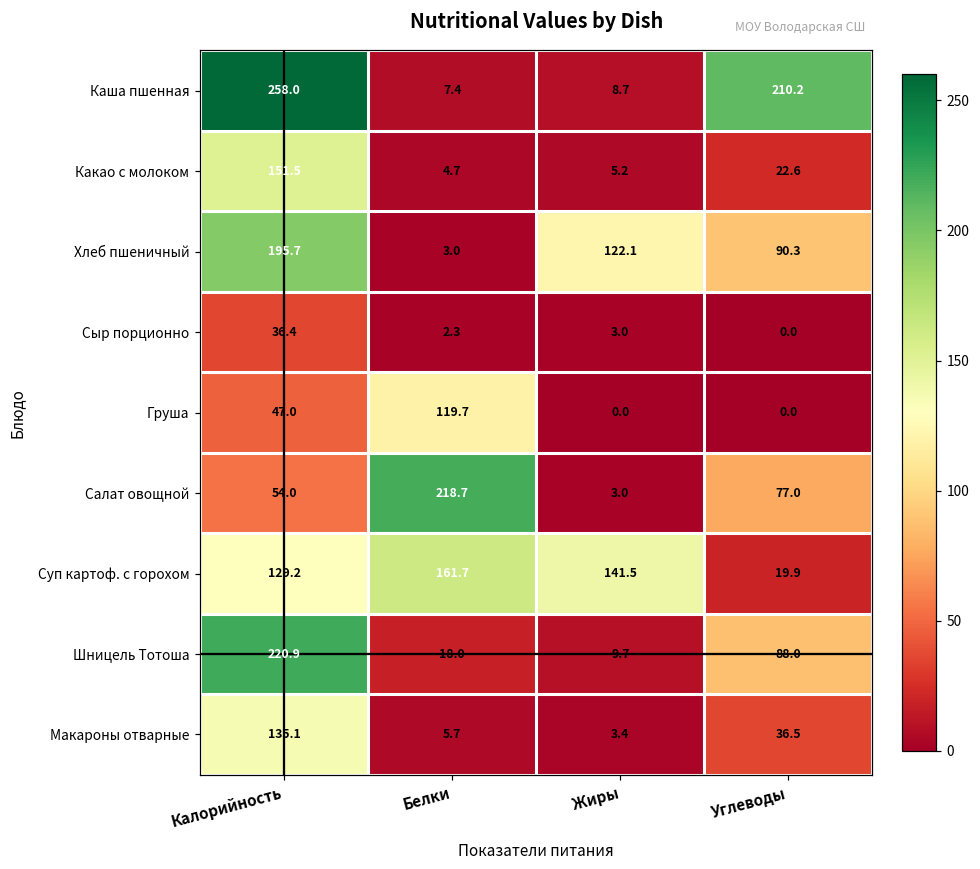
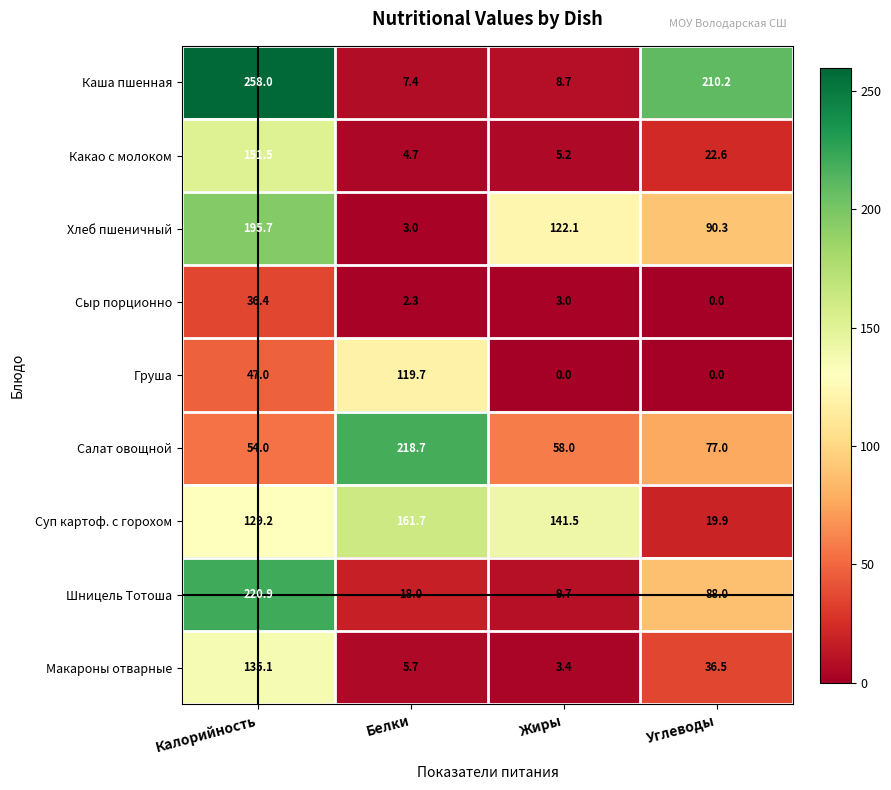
Салат овощной, Жиры: 3.0 -> 58.0
